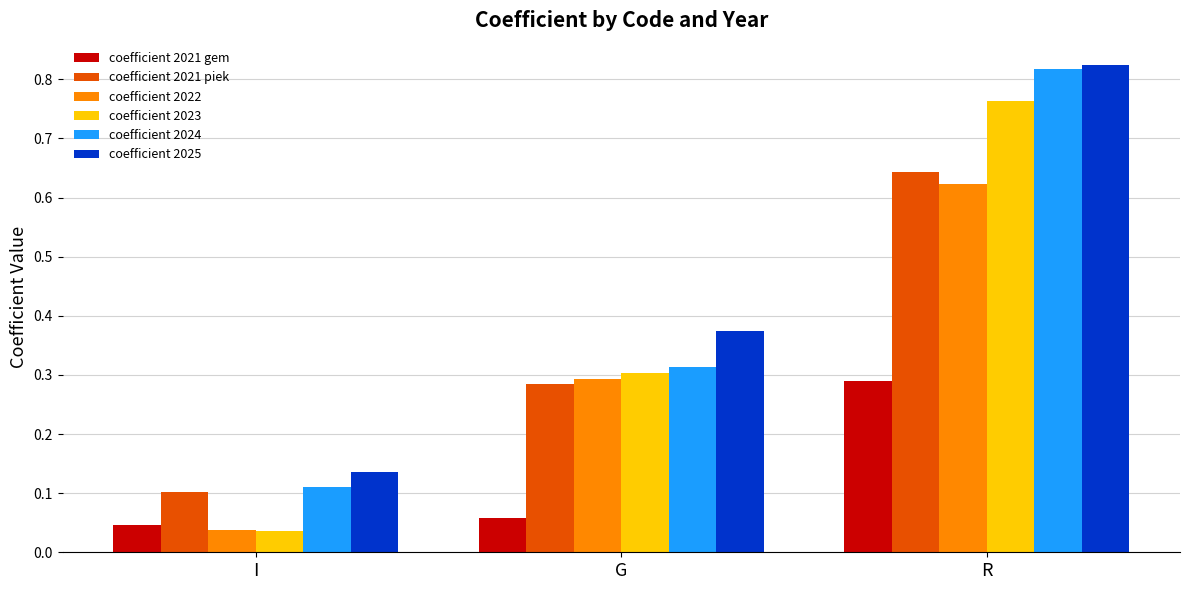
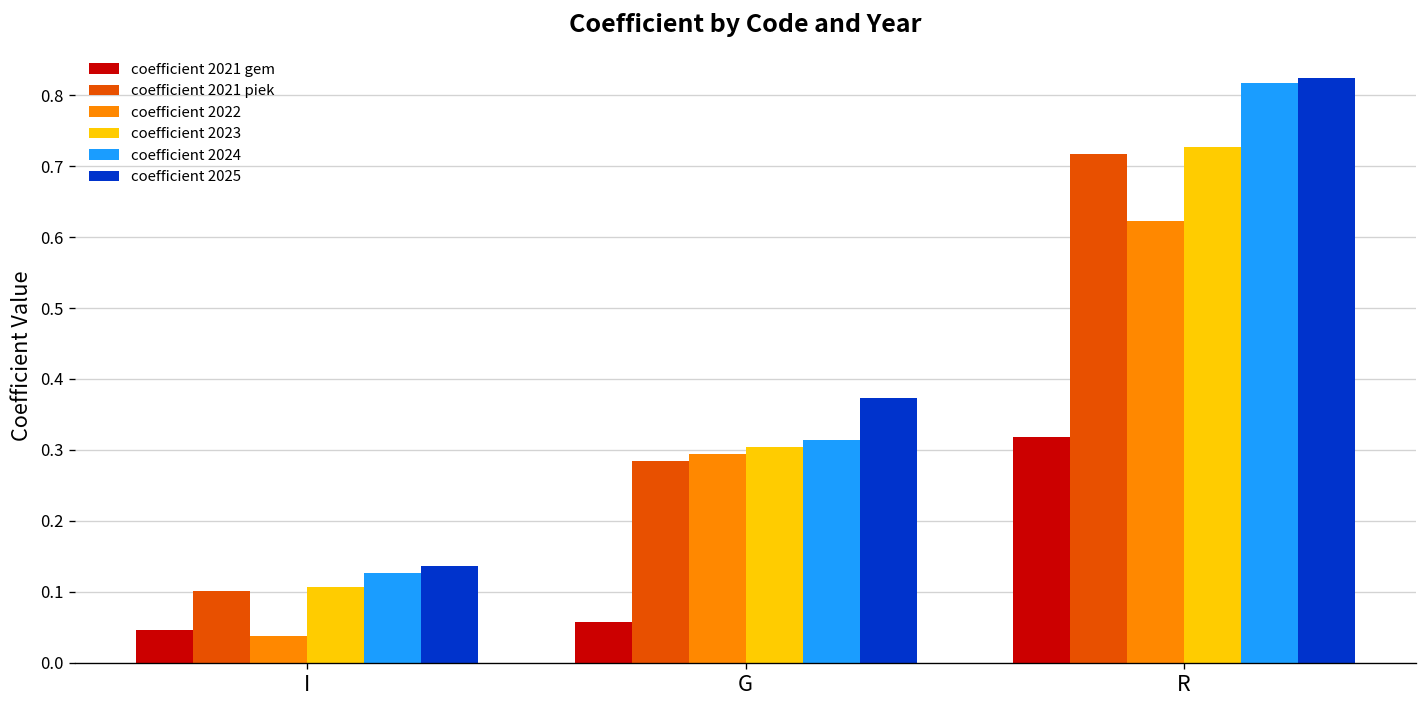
coefficient 2023, I: 0.04 -> 0.11
coefficient 2024, I: 0.11 -> 0.13
coefficient 2021 gem, R: 0.29 -> 0.32
coefficient 2021 piek, R: 0.64 -> 0.72
coefficient 2023, R: 0.76 -> 0.73
